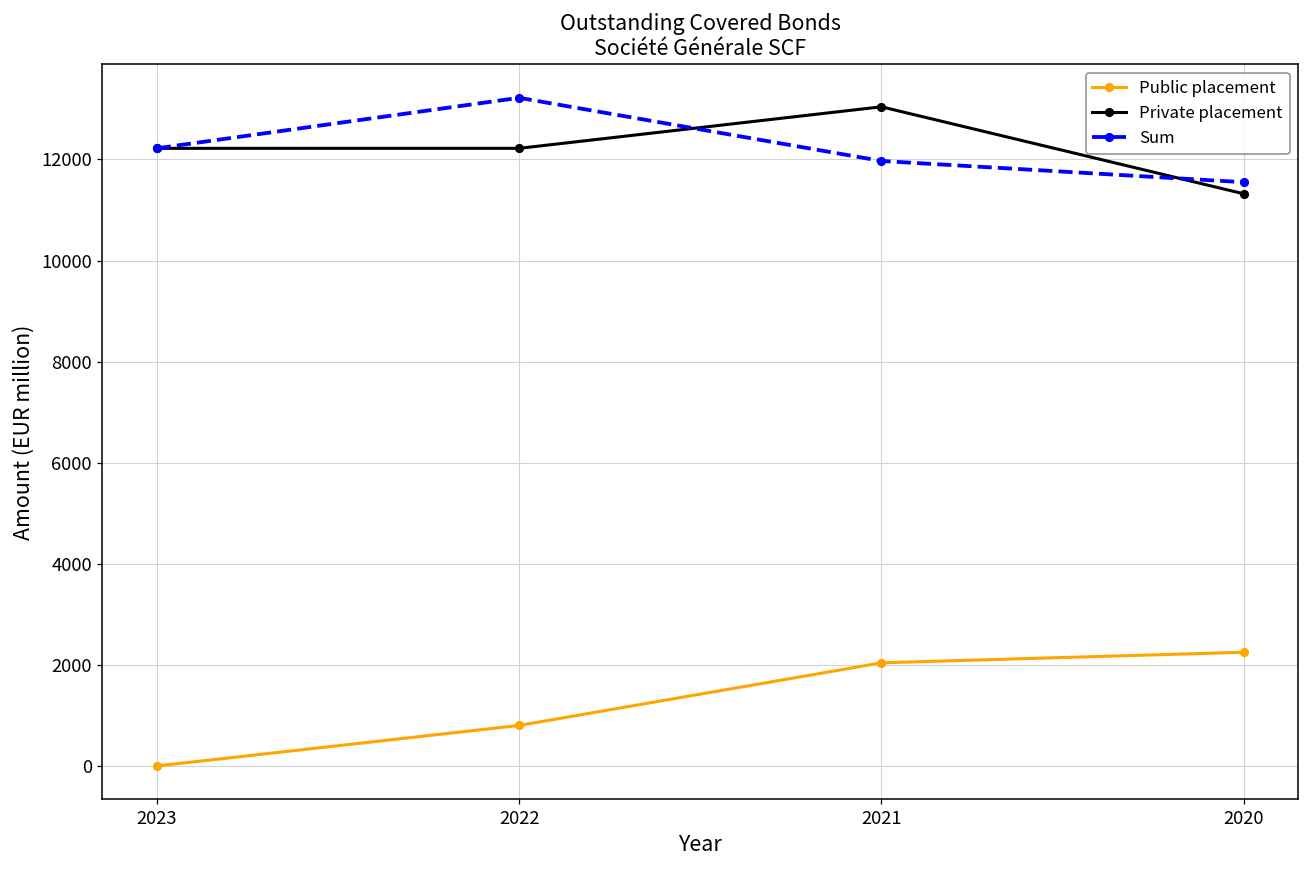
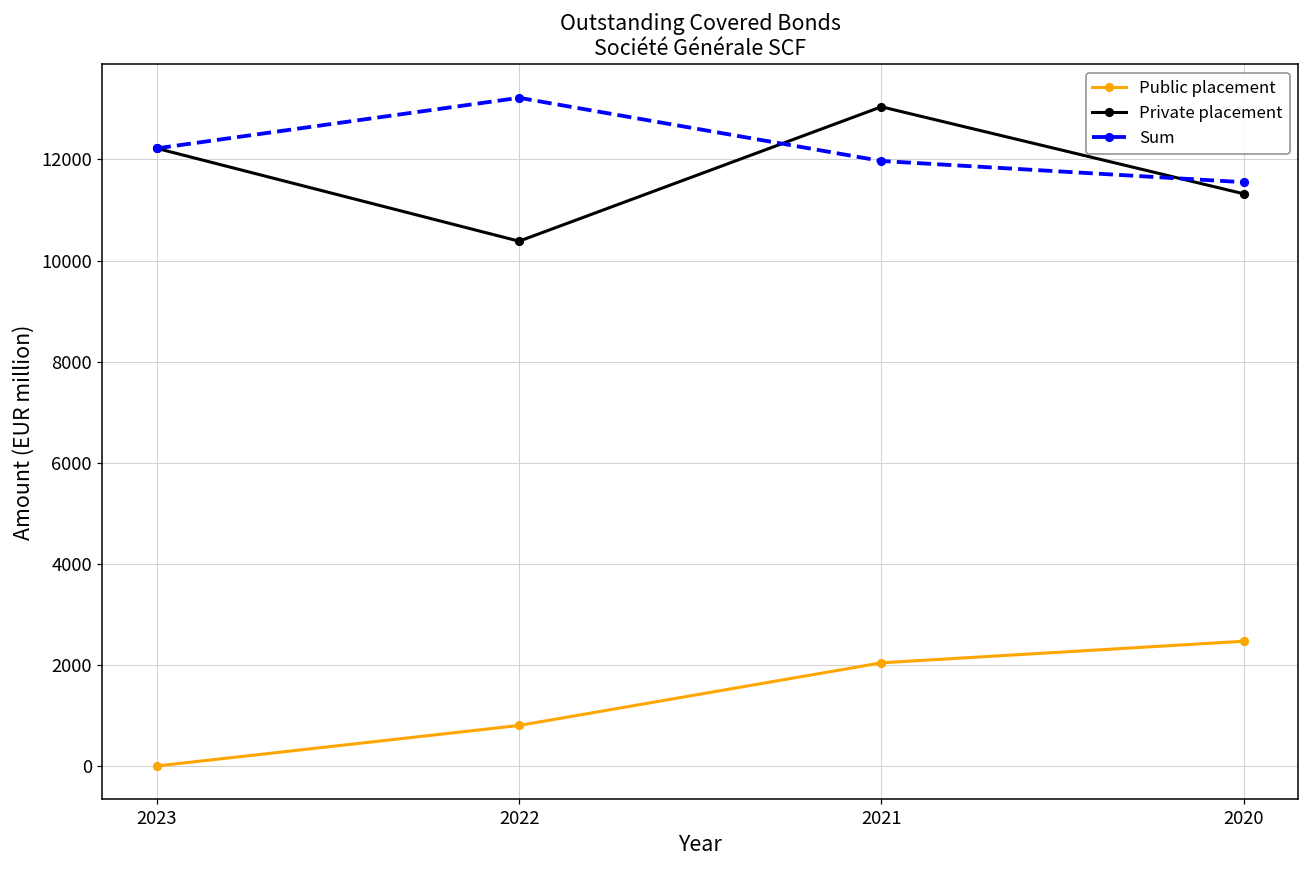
Private placement, 2022: 12200 -> 10400
Public placement, 2020: 2300 -> 2500
